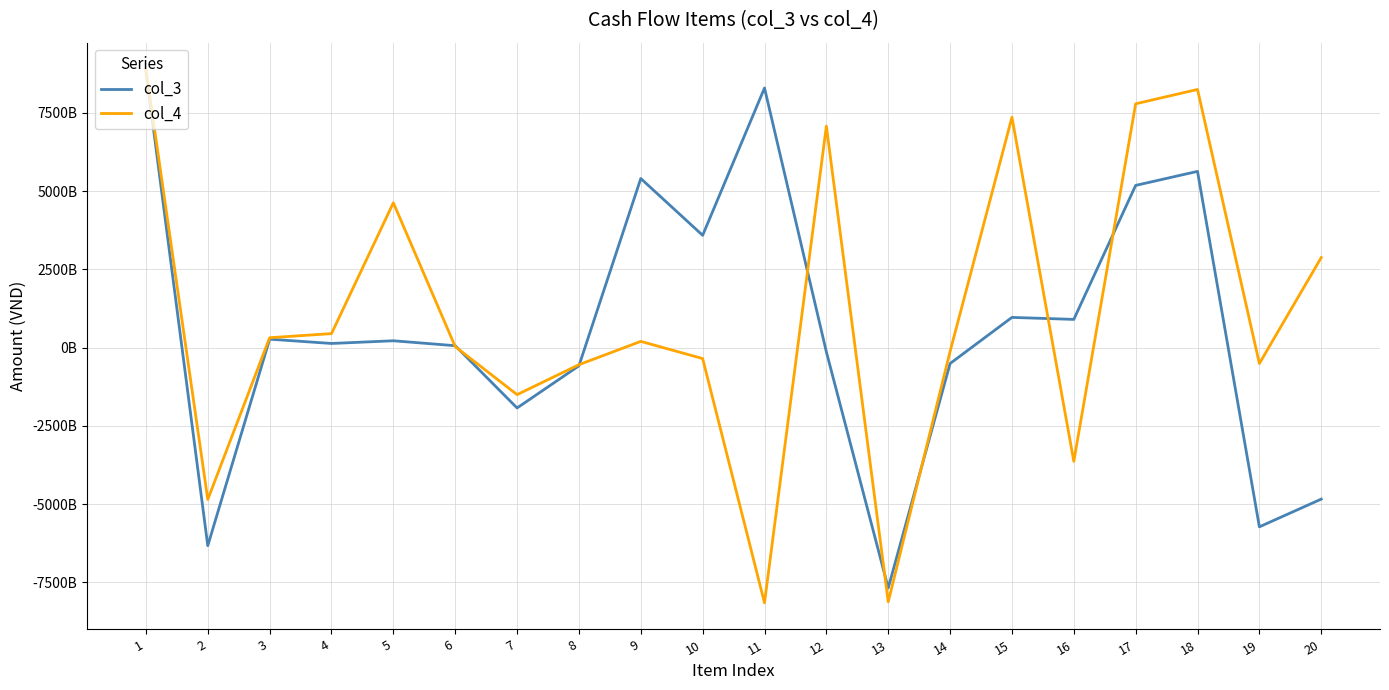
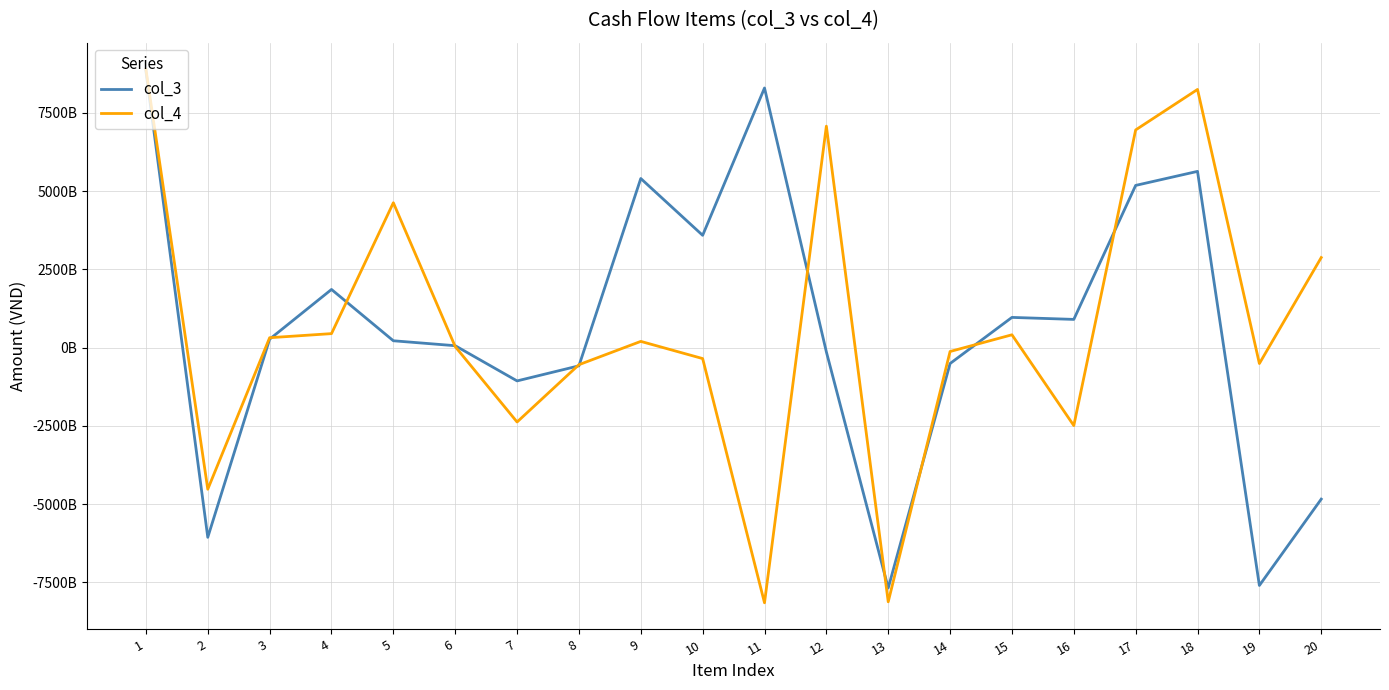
col_3, 2: -6300000000000 -> -6100000000000
col_4, 2: -4900000000000 -> -4500000000000
col_3, 4: 100000000000 -> 1900000000000
col_3, 7: -1900000000000 -> -1100000000000
col_4, 7: -1500000000000 -> -2400000000000
col_4, 15: 7400000000000 -> 400000000000
col_4, 16: -3600000000000 -> -2500000000000
col_4, 17: 7800000000000 -> 7000000000000
col_3, 19: -5700000000000 -> -7600000000000
